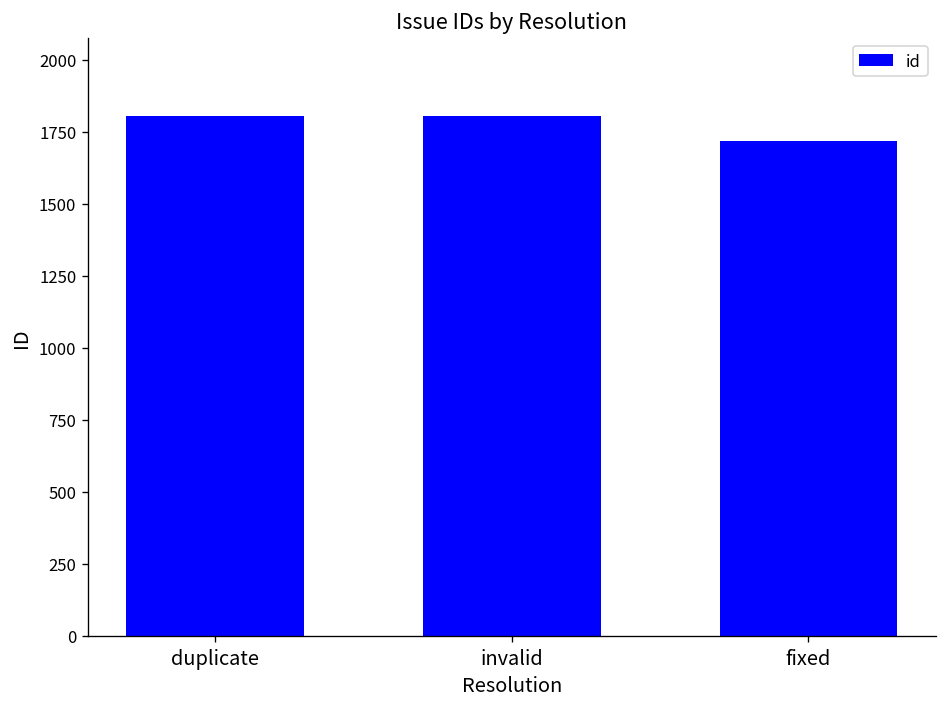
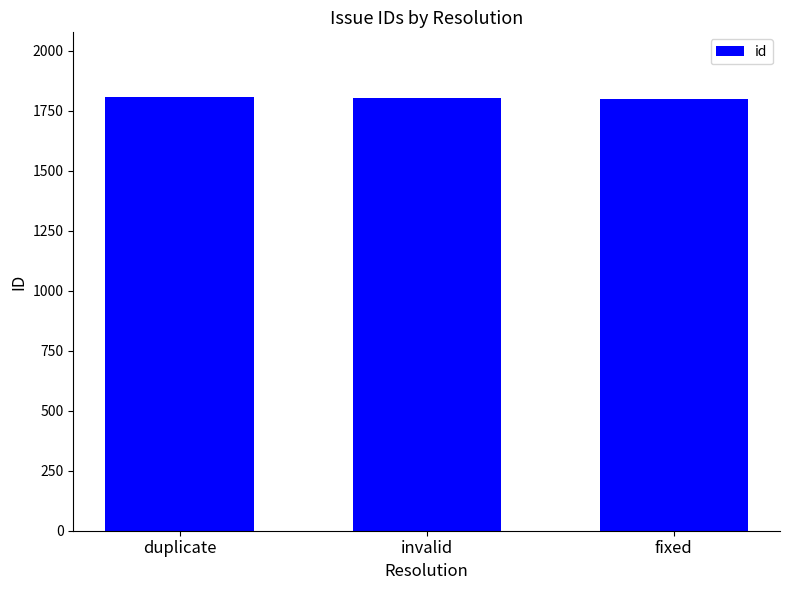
fixed: 1720 -> 1800
